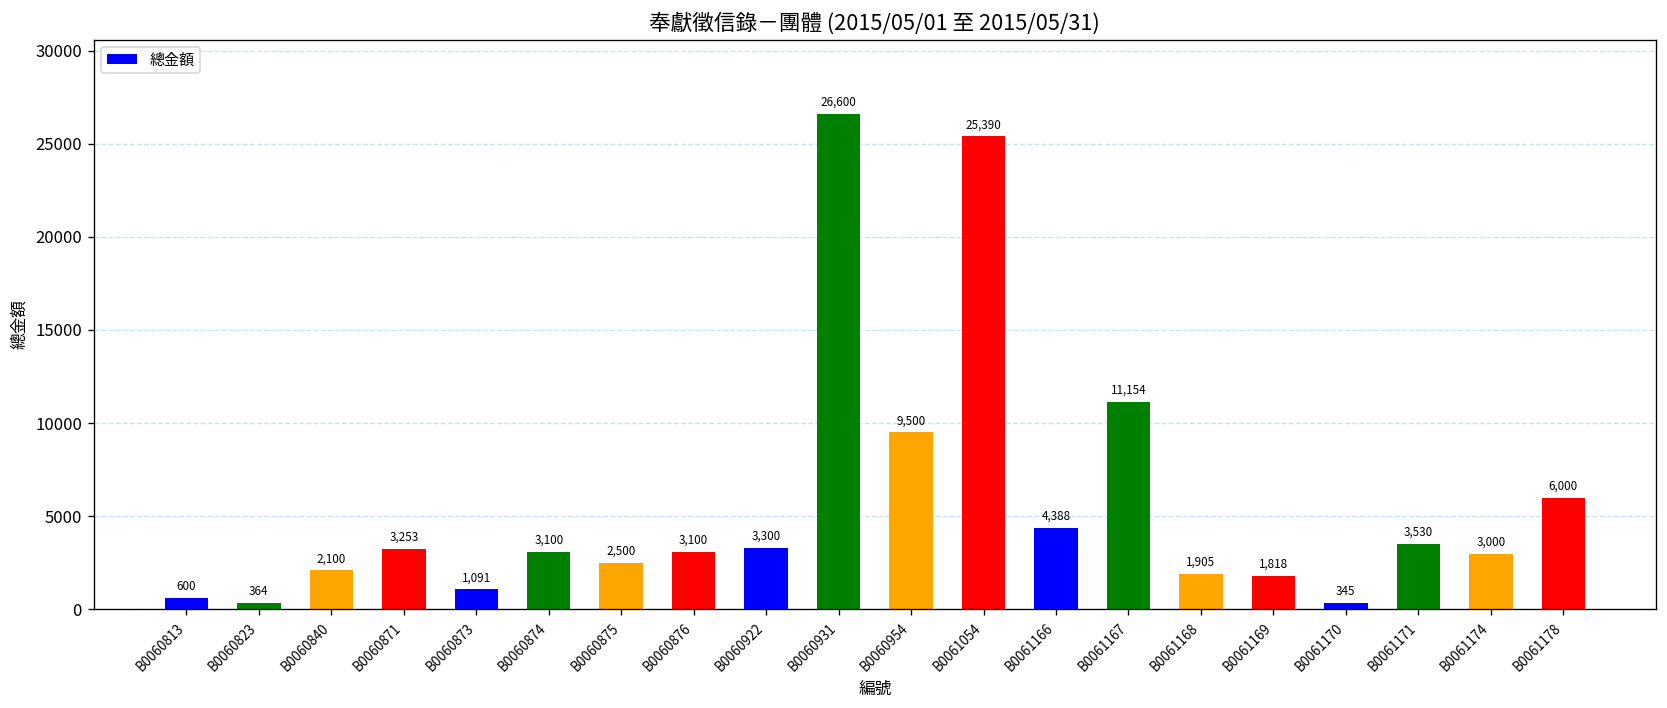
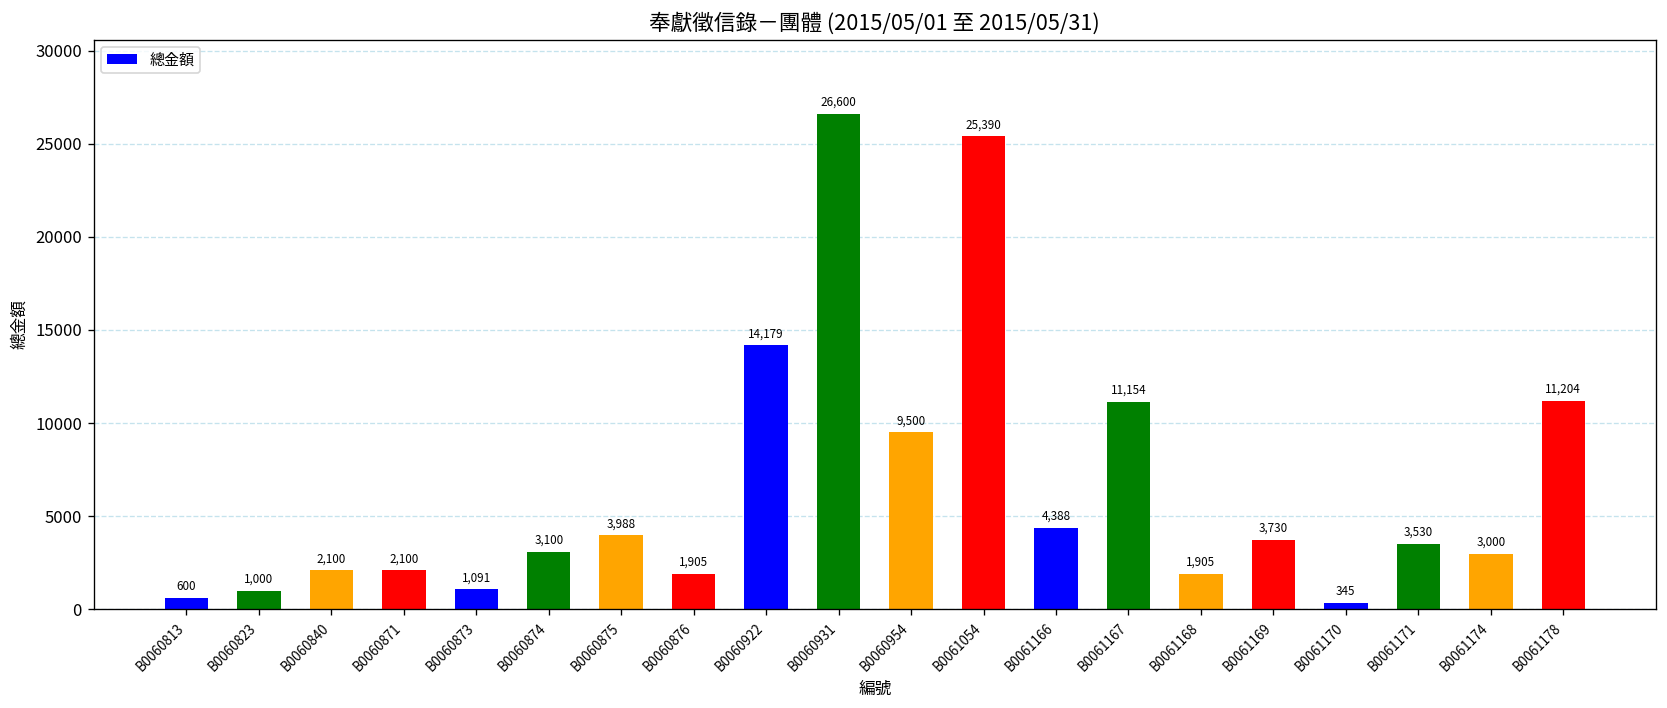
B0060823: 364 -> 1,000
B0060871: 3,253 -> 2,100
B0060875: 2,500 -> 3,988
B0060876: 3,100 -> 1,905
B0060922: 3,300 -> 14,179
B0061169: 1,818 -> 3,730
B0061178: 6,000 -> 11,204
